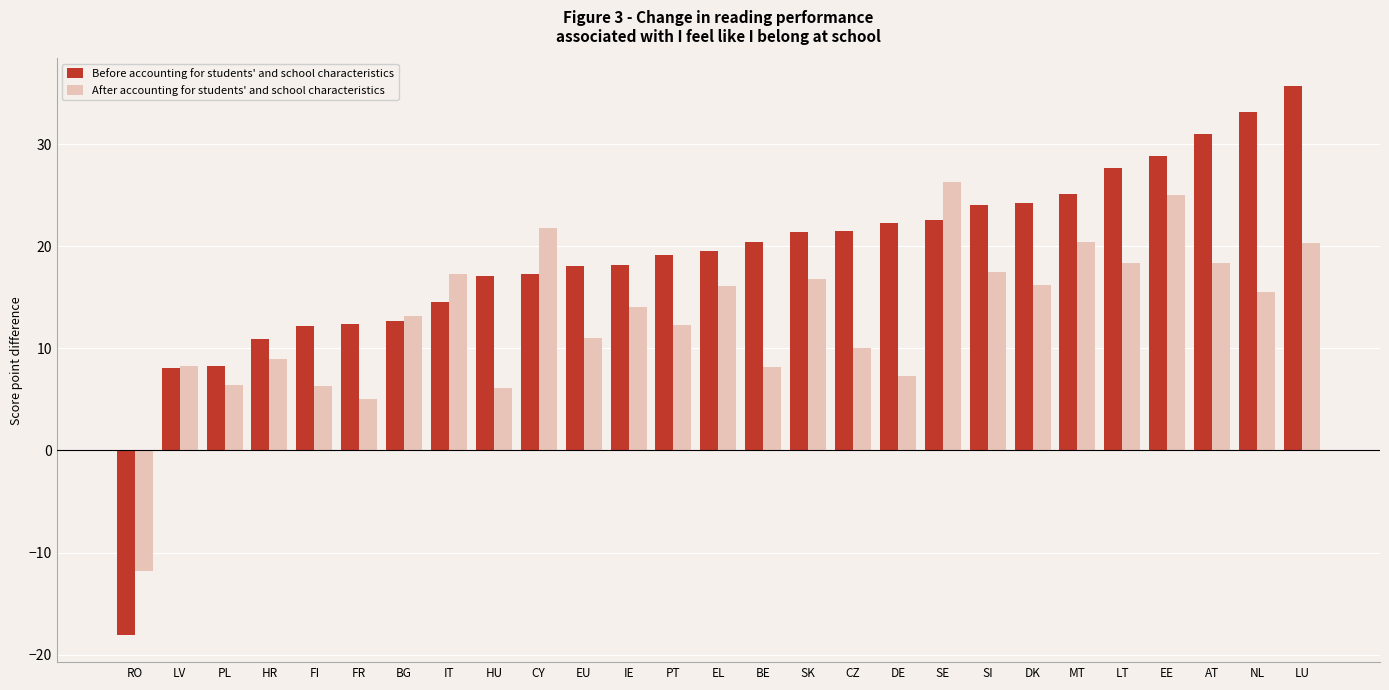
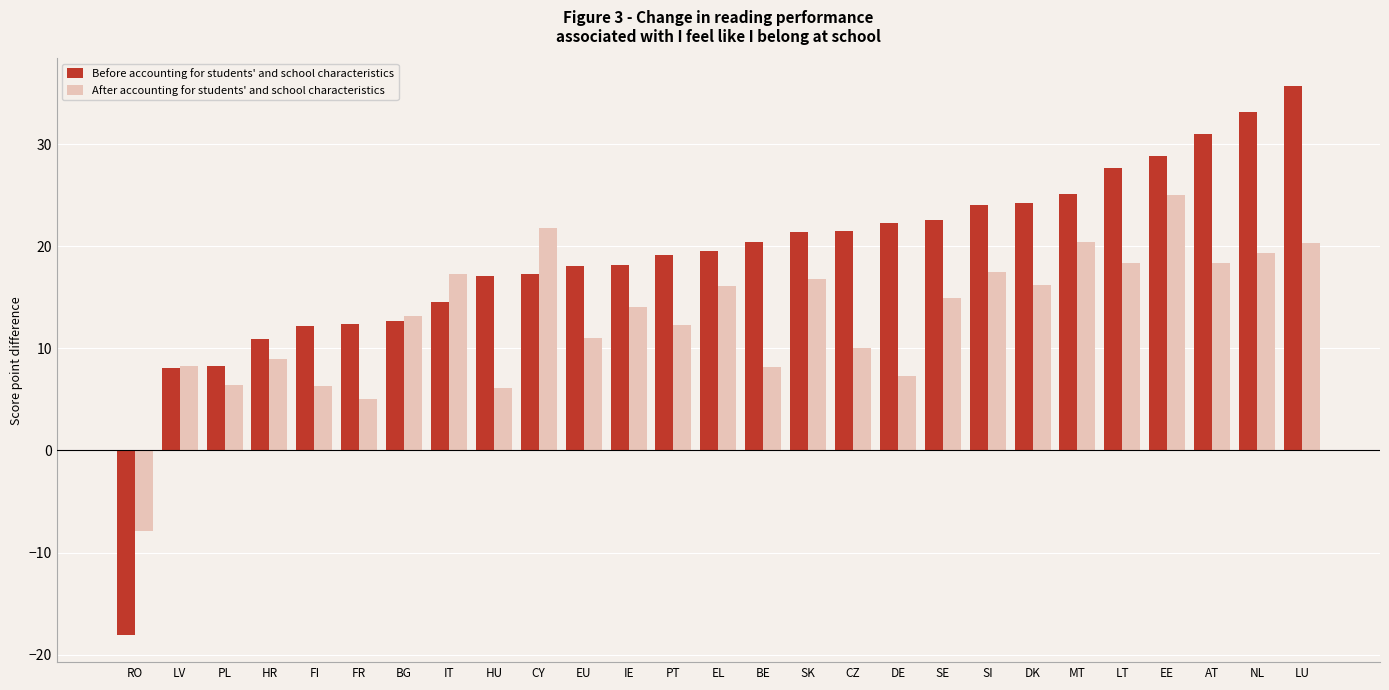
After accounting for students' and school characteristics, RO: -11.8 -> -7.9
After accounting for students' and school characteristics, SE: 26.2 -> 15.0
After accounting for students' and school characteristics, NL: 15.5 -> 19.3
